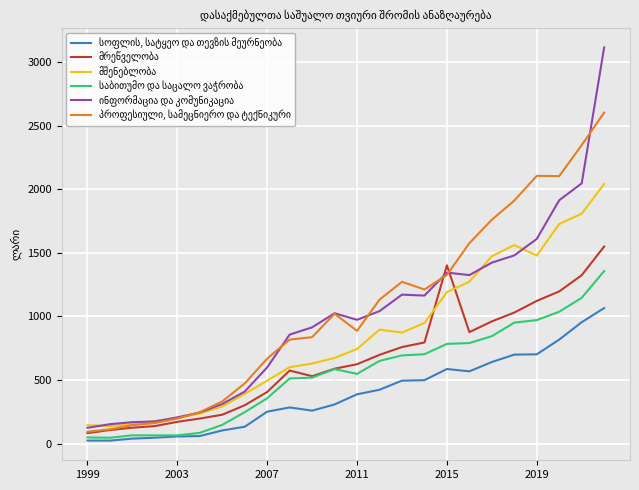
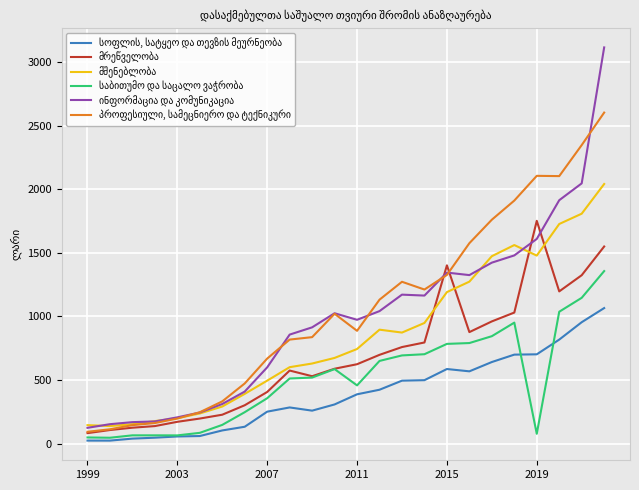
საბითუმო და საცალო ვაჭრობა, 2011: 550 -> 460
მრეწველობა, 2019: 1120 -> 1750
საბითუმო და საცალო ვაჭრობა, 2019: 970 -> 80
